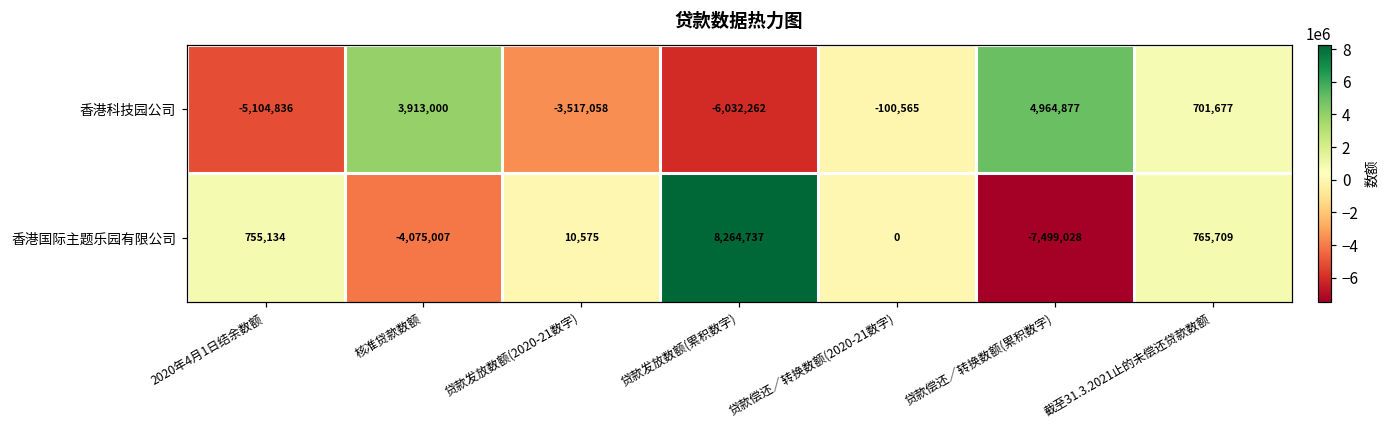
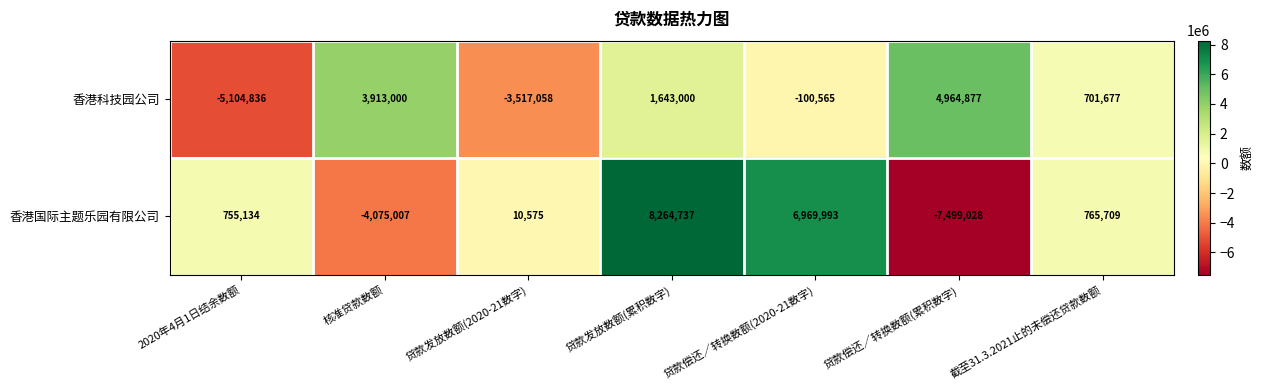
香港科技园公司, 贷款发放数额(累积数字): -6,032,262 -> 1,643,000
香港国际主题乐园有限公司, 贷款偿还／转换数额(2020-21数字): 0 -> 6,969,993
